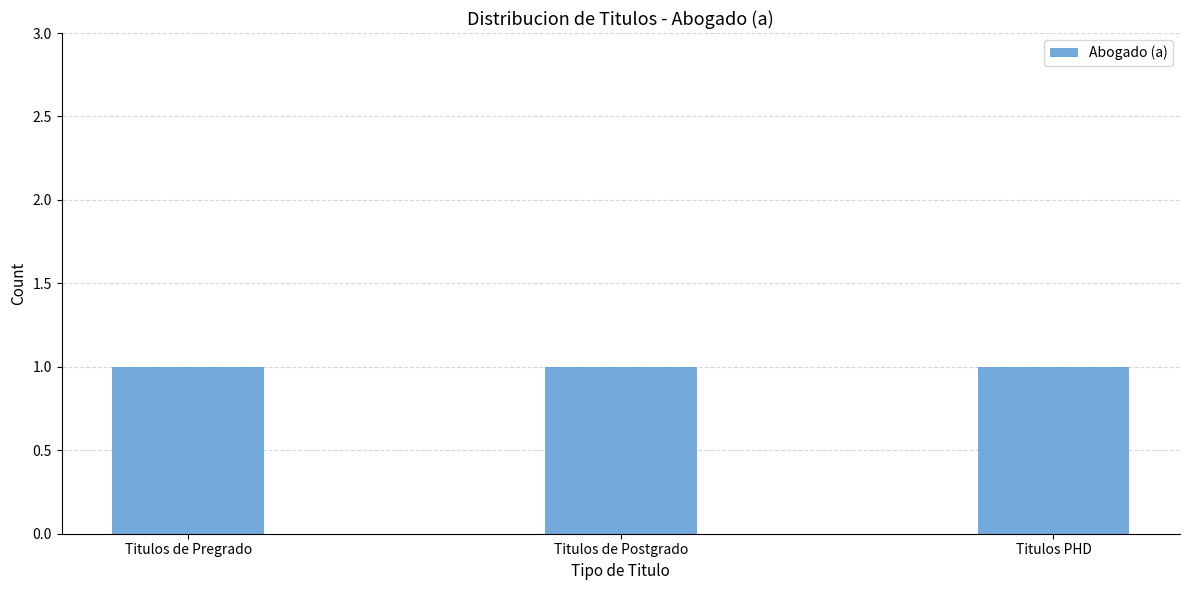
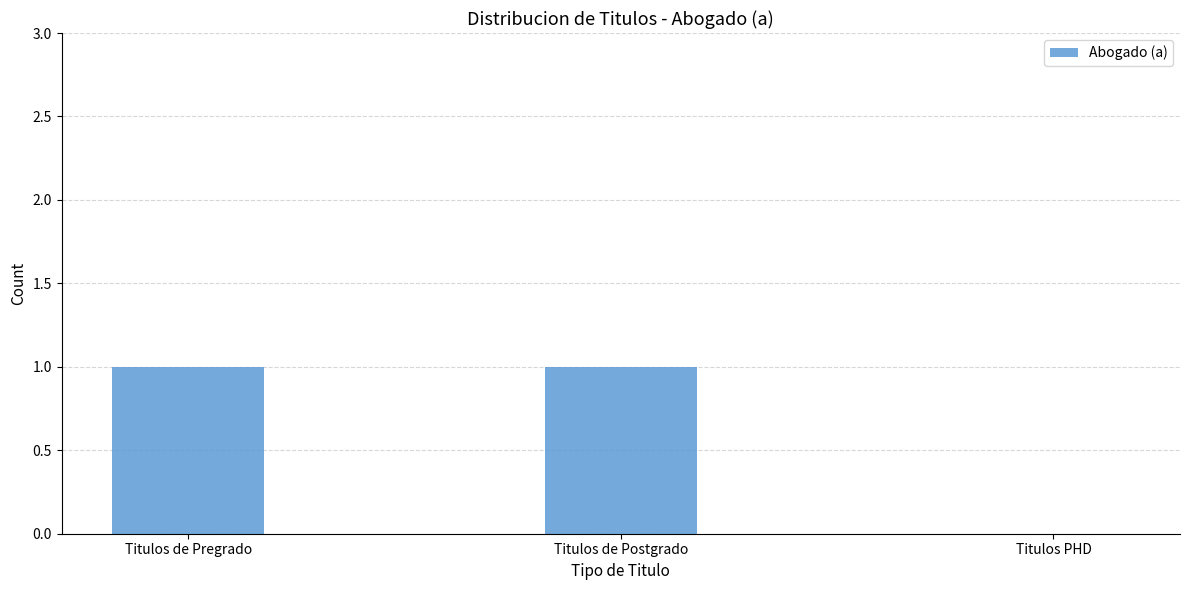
Titulos PHD: 1 -> 0
